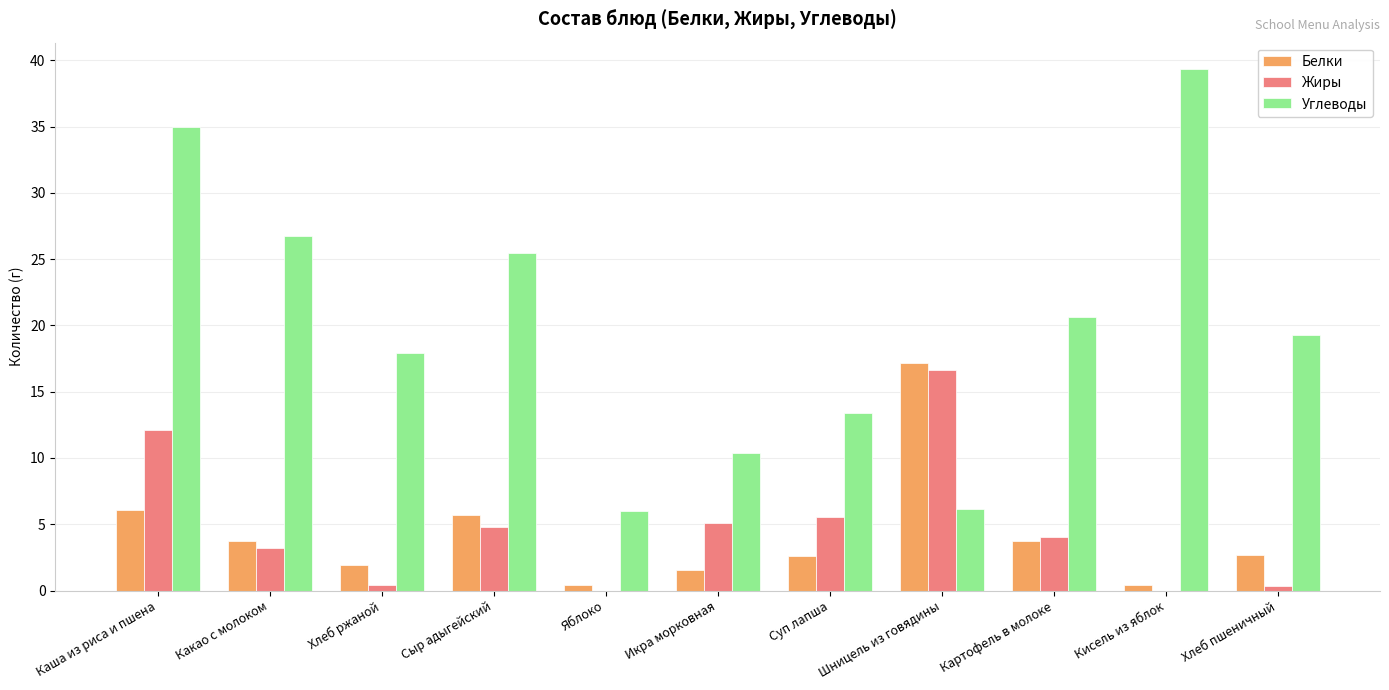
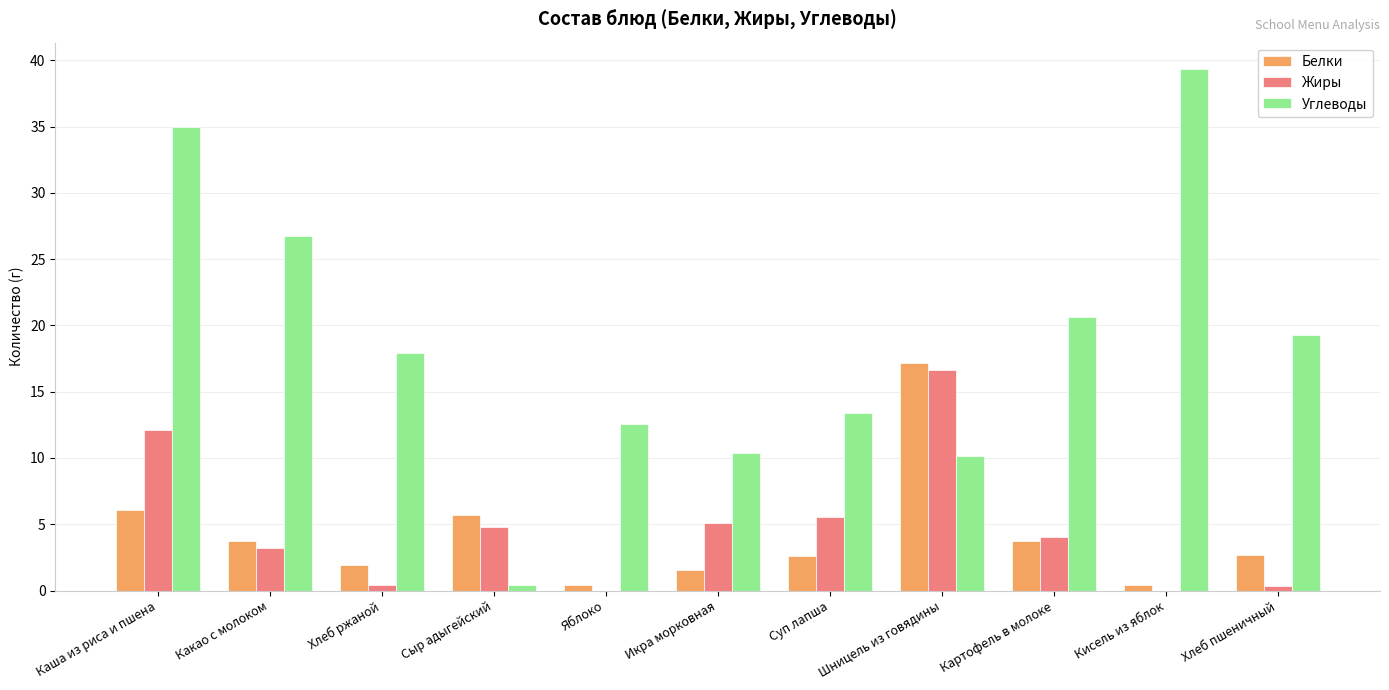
Углеводы, Сыр адыгейский: 25.5 -> 0.5
Углеводы, Яблоко: 6.0 -> 12.6
Углеводы, Шницель из говядины: 6.1 -> 10.2
